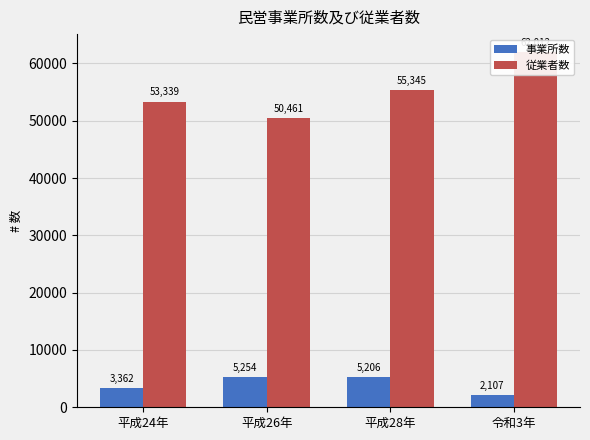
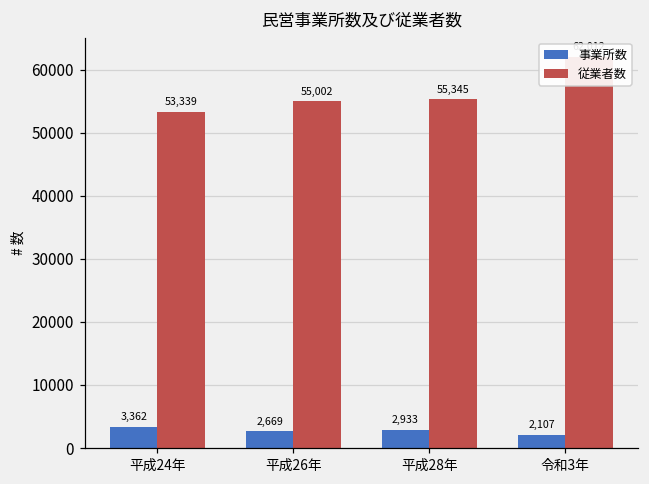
事業所数, 平成26年: 5,254 -> 2,669
従業者数, 平成26年: 50,461 -> 55,002
事業所数, 平成28年: 5,206 -> 2,933
